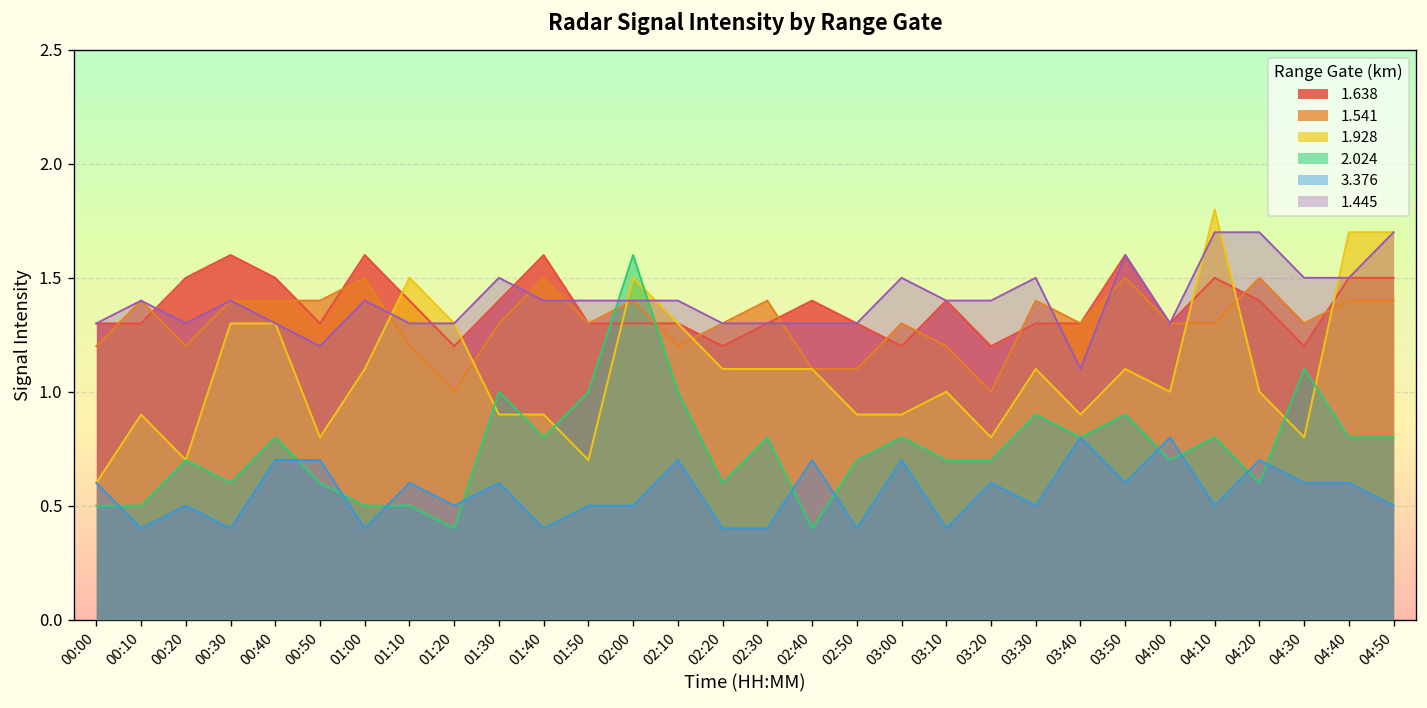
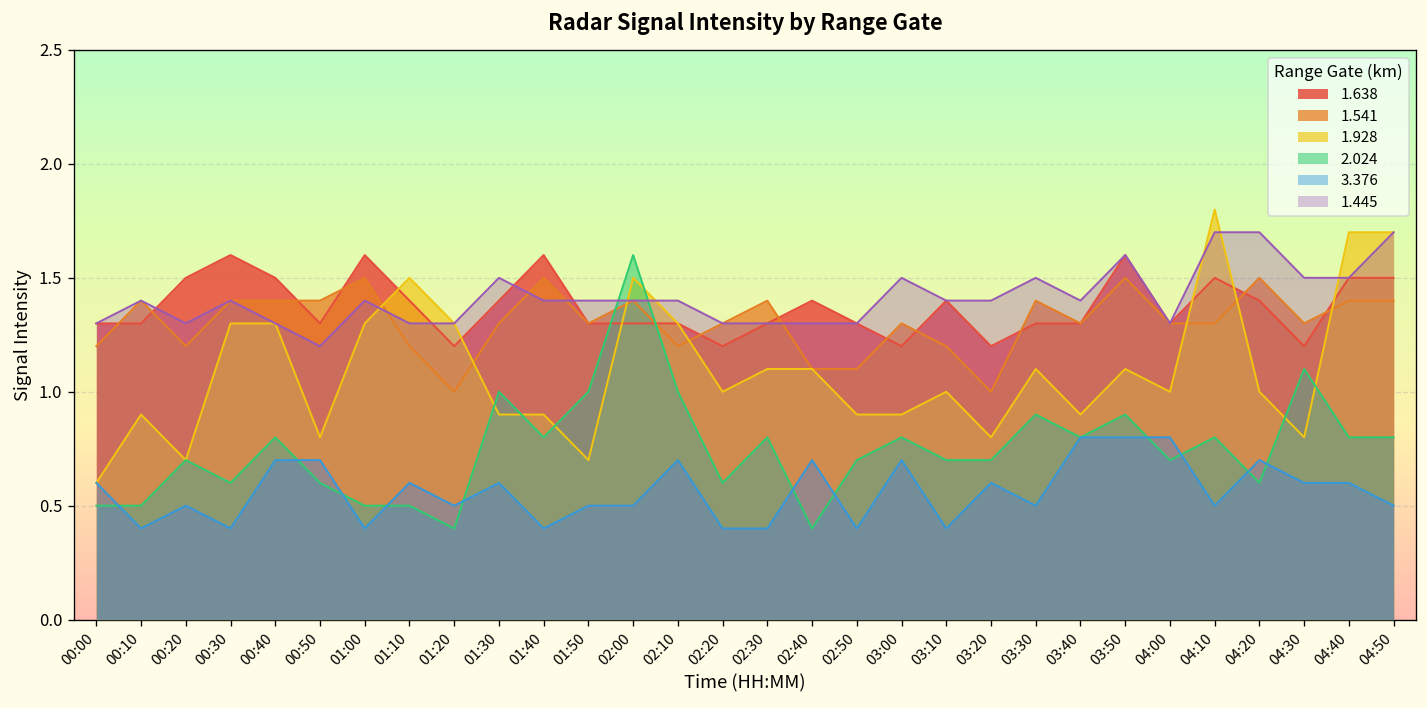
1.928, 01:00: 1.1 -> 1.3
1.928, 02:20: 1.1 -> 1.0
1.445, 03:40: 1.1 -> 1.4
3.376, 03:50: 0.6 -> 0.8
